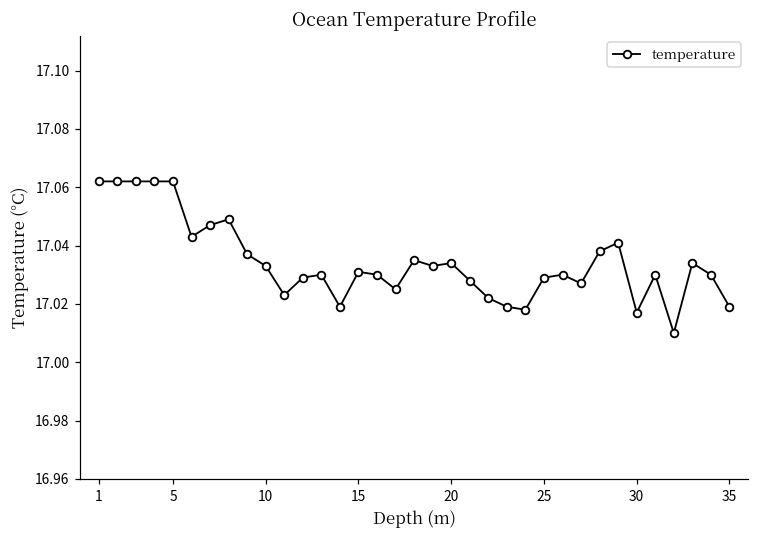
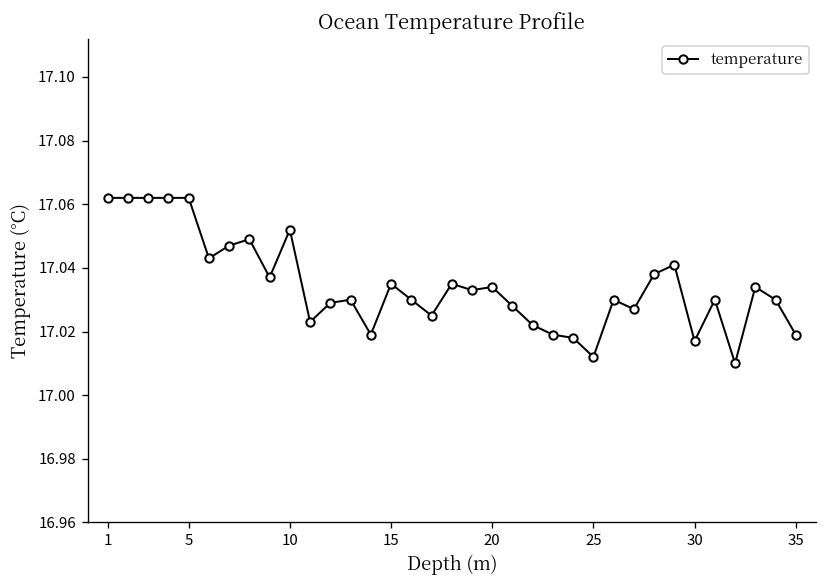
10: 17.033 -> 17.052
15: 17.031 -> 17.035
25: 17.029 -> 17.012
